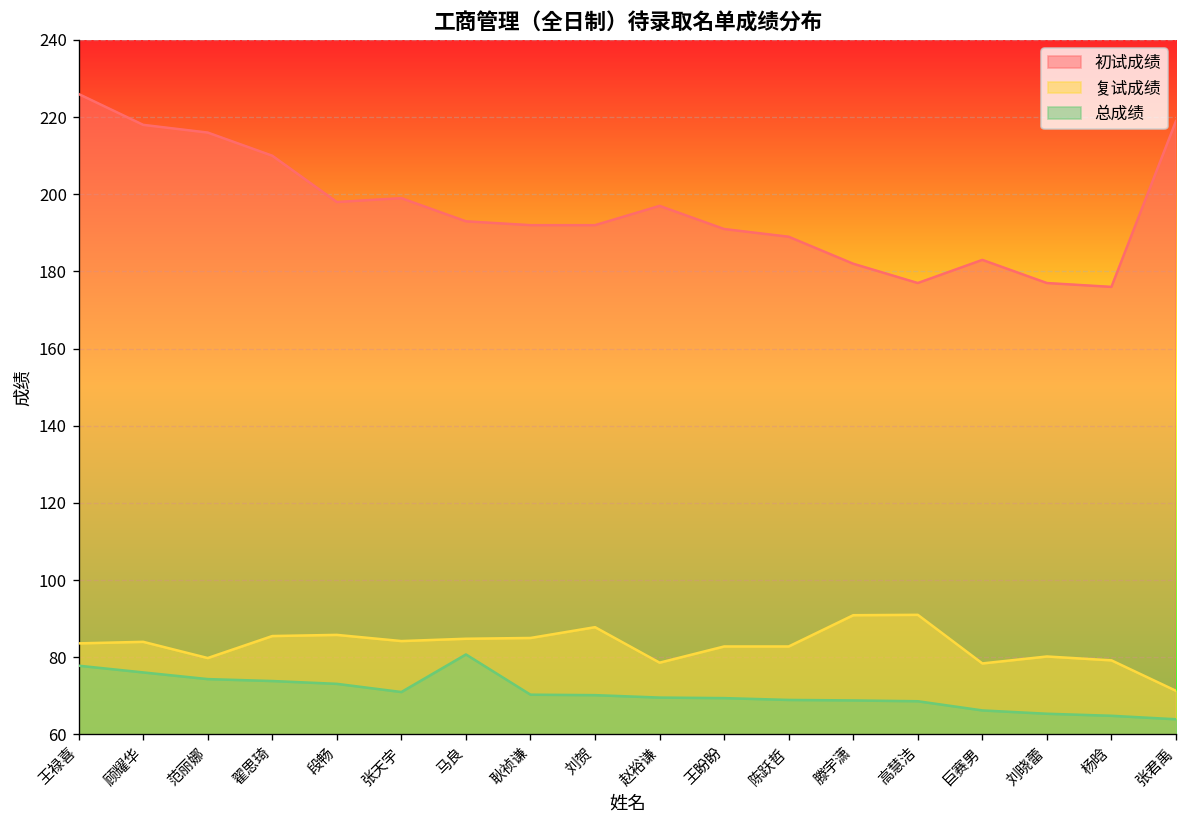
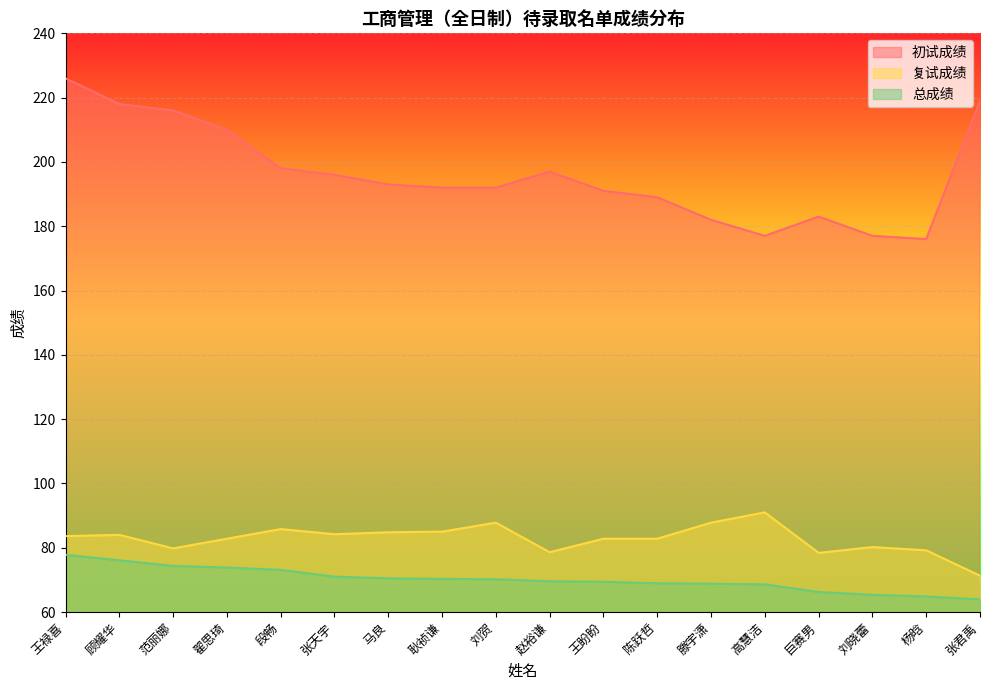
复试成绩, 翟思琦: 86 -> 83
初试成绩, 张天宇: 199 -> 196
总成绩, 马良: 81 -> 70
复试成绩, 滕宇潇: 91 -> 88
